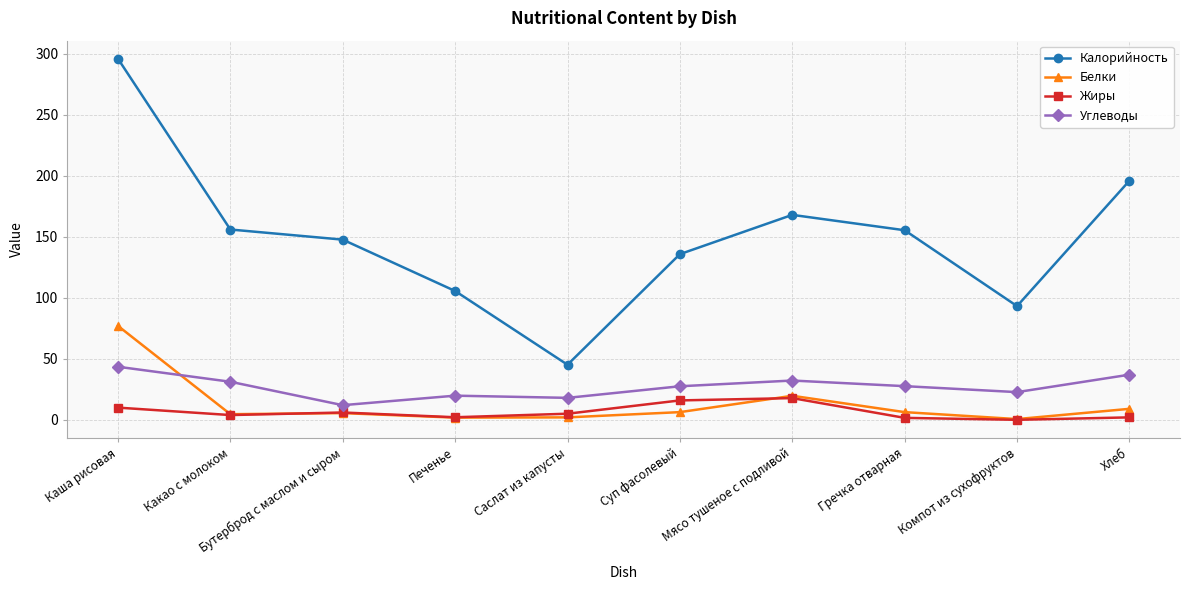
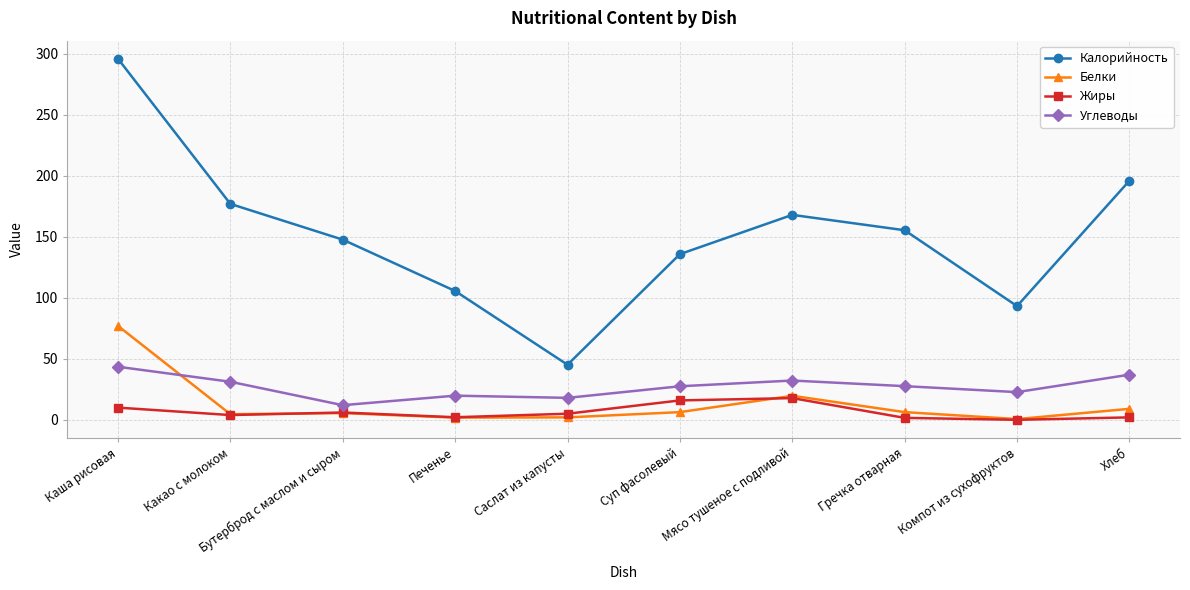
Калорийность, Какао с молоком: 156 -> 177
